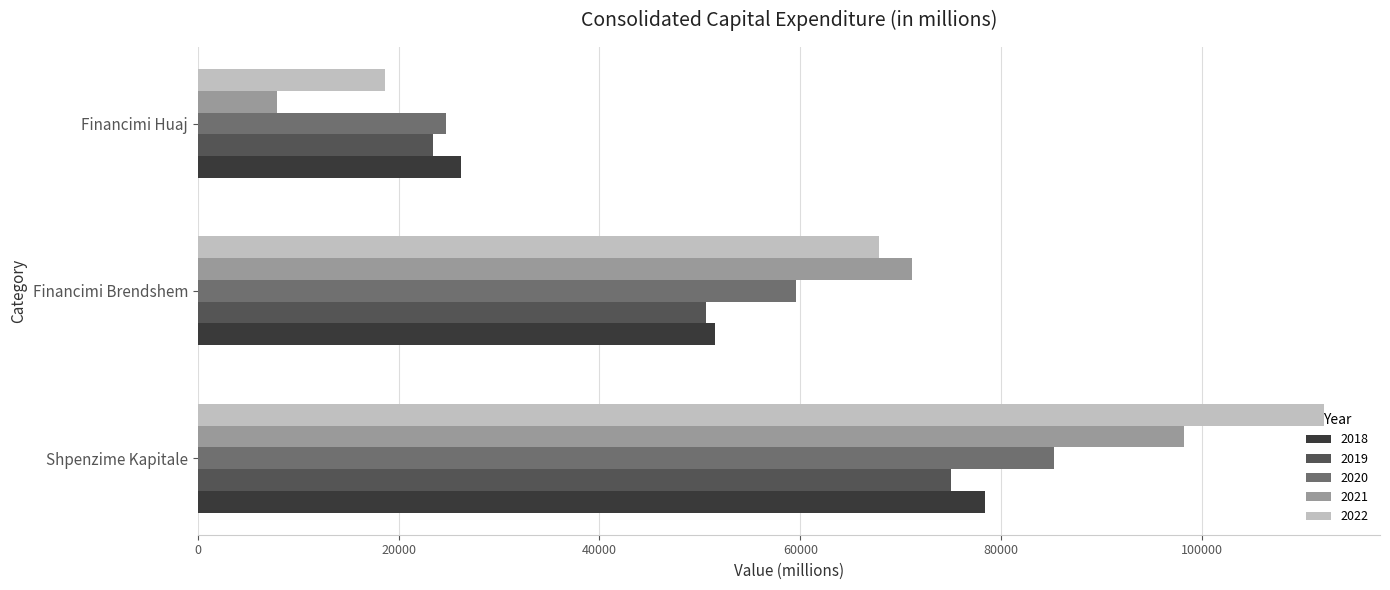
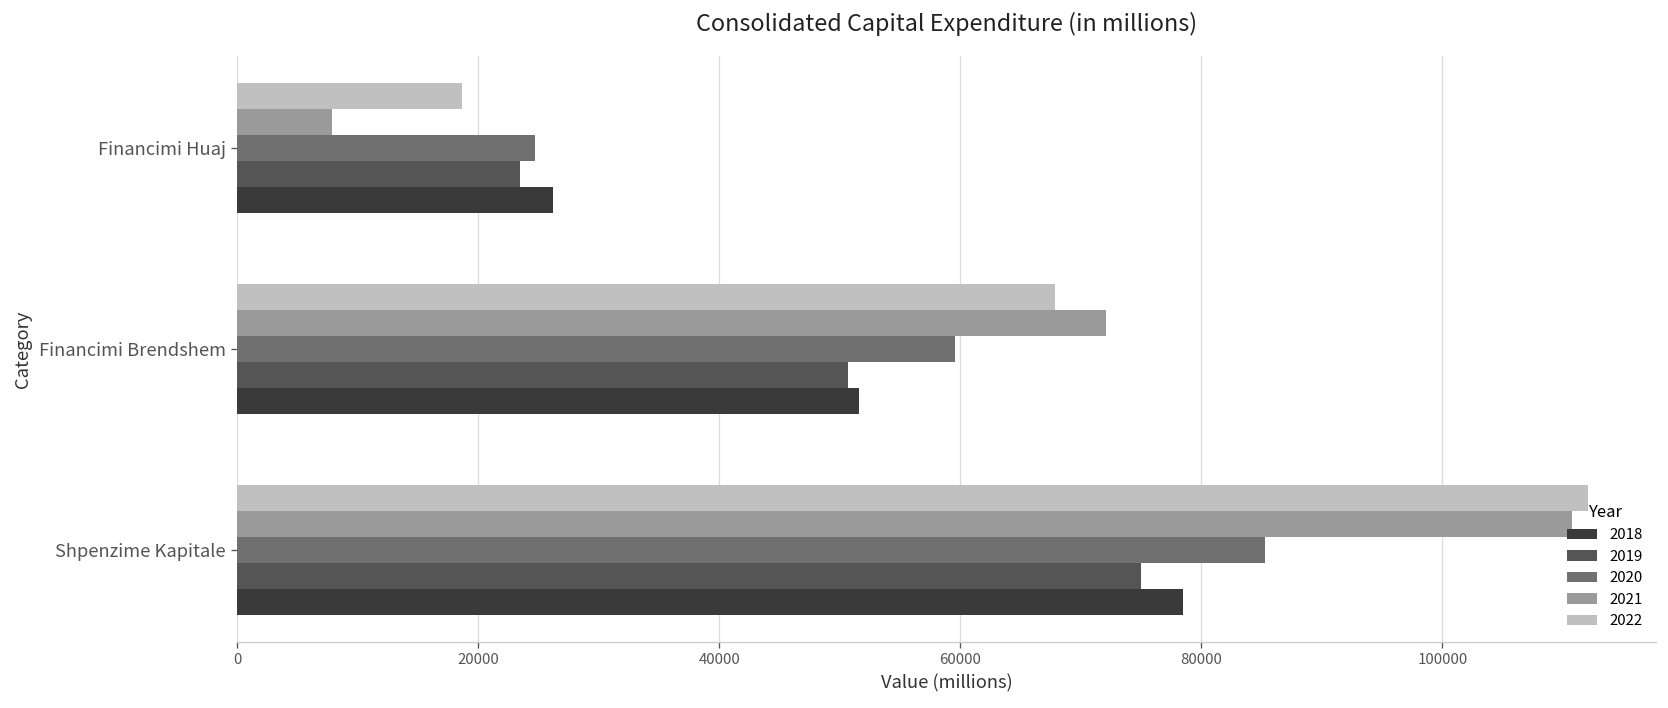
2021, Financimi Brendshem: 71200 -> 72100
2021, Shpenzime Kapitale: 98200 -> 110700
